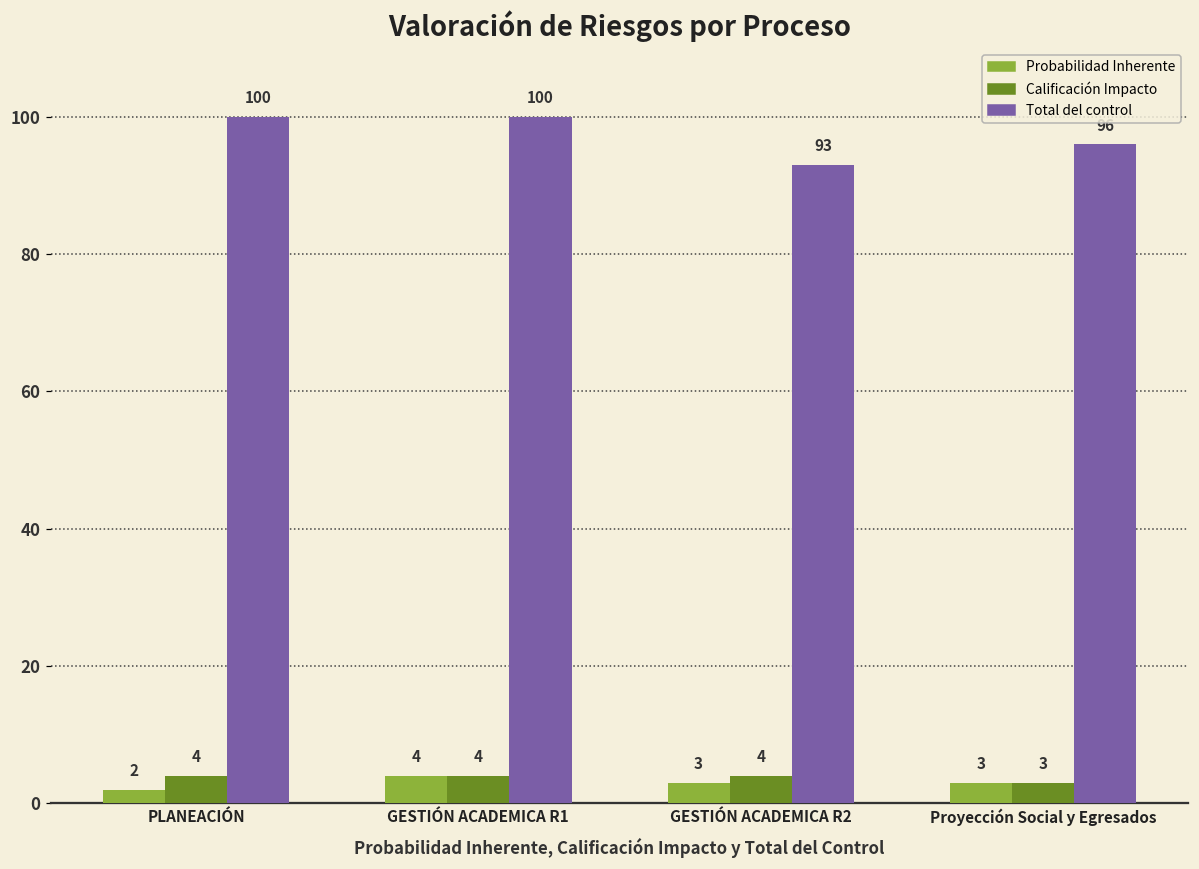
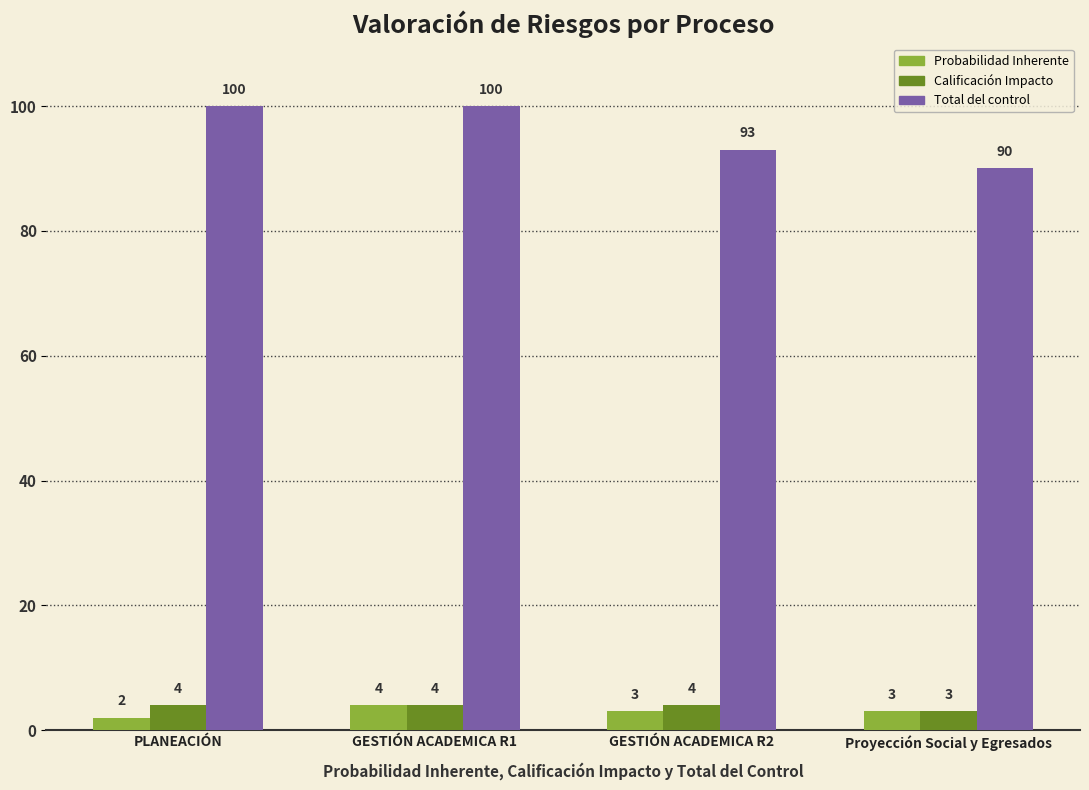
Total del control, Proyección Social y Egresados: 96 -> 90
